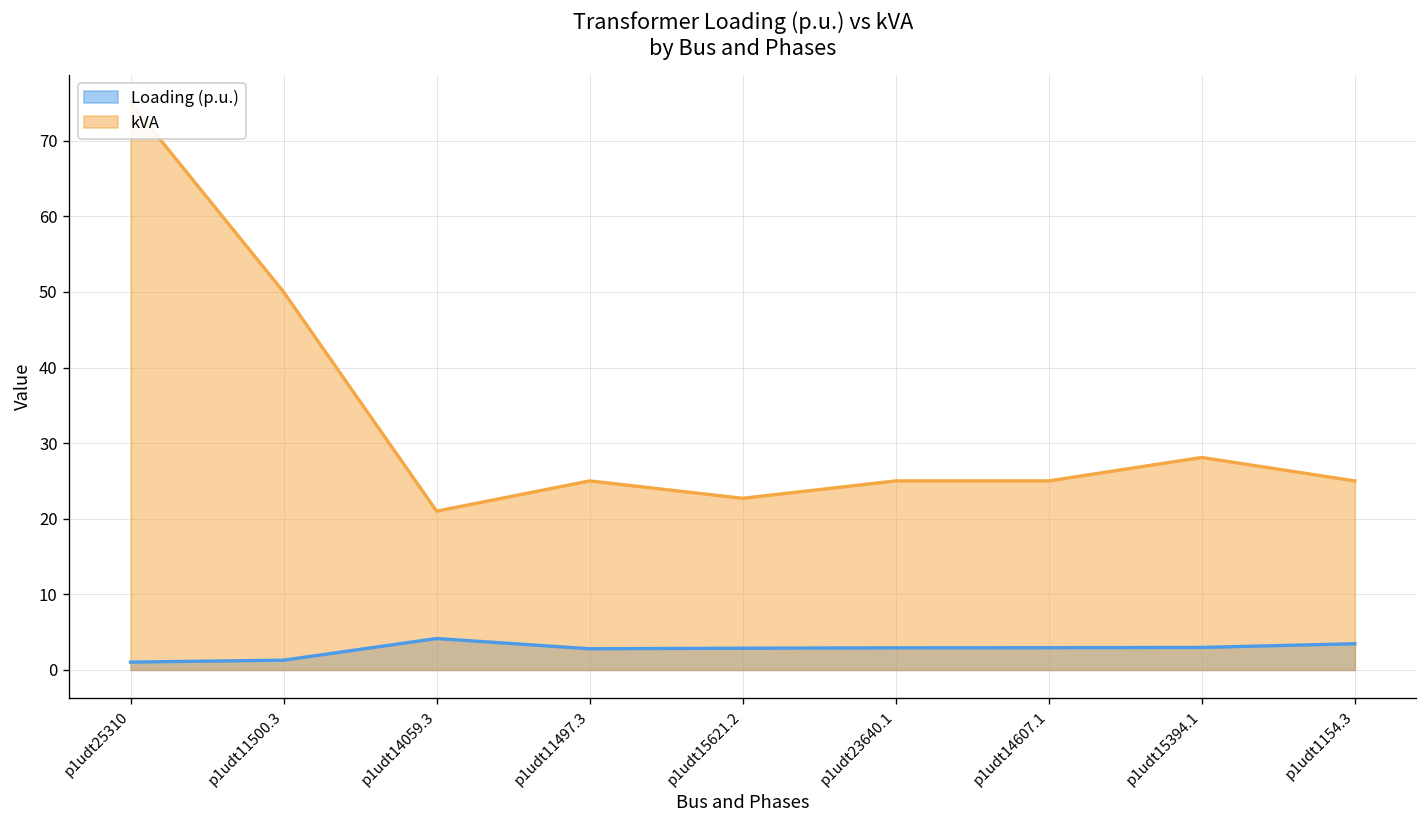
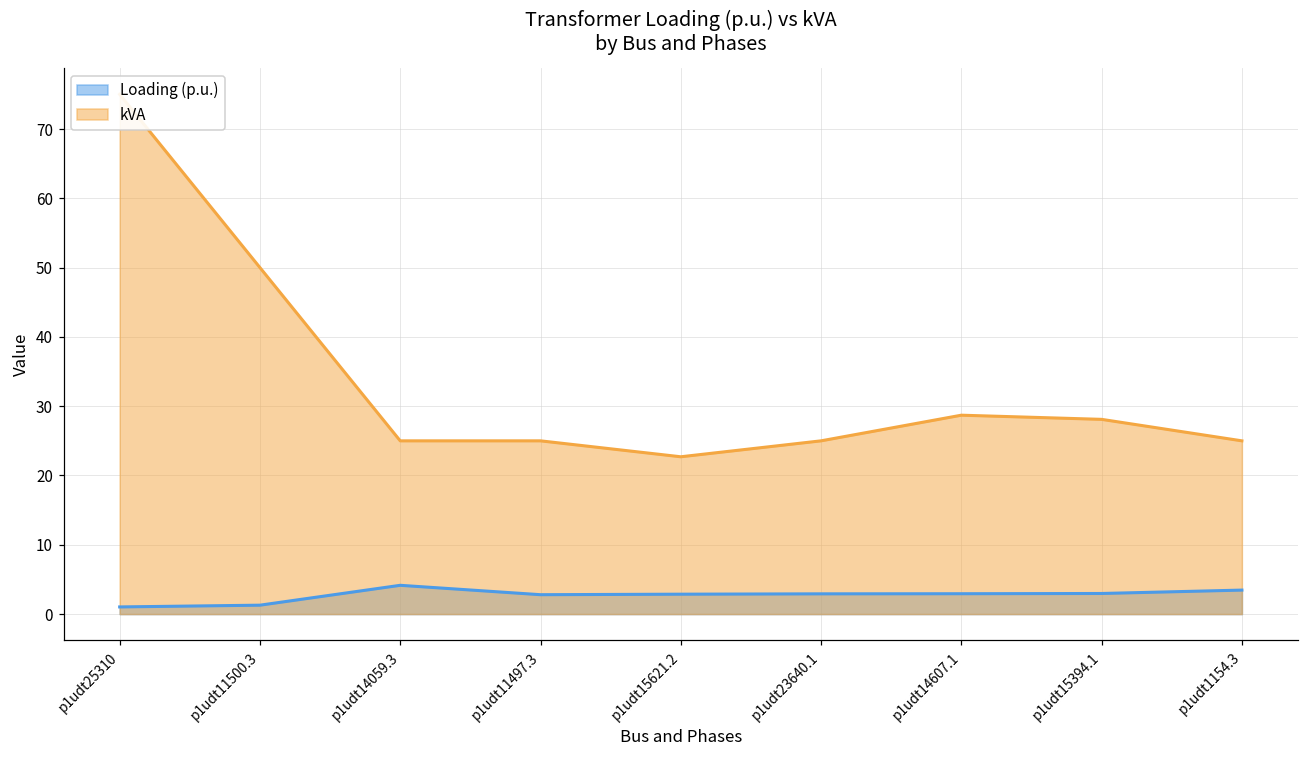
kVA, p1udt14059.3: 21 -> 25
kVA, p1udt14607.1: 25 -> 29
